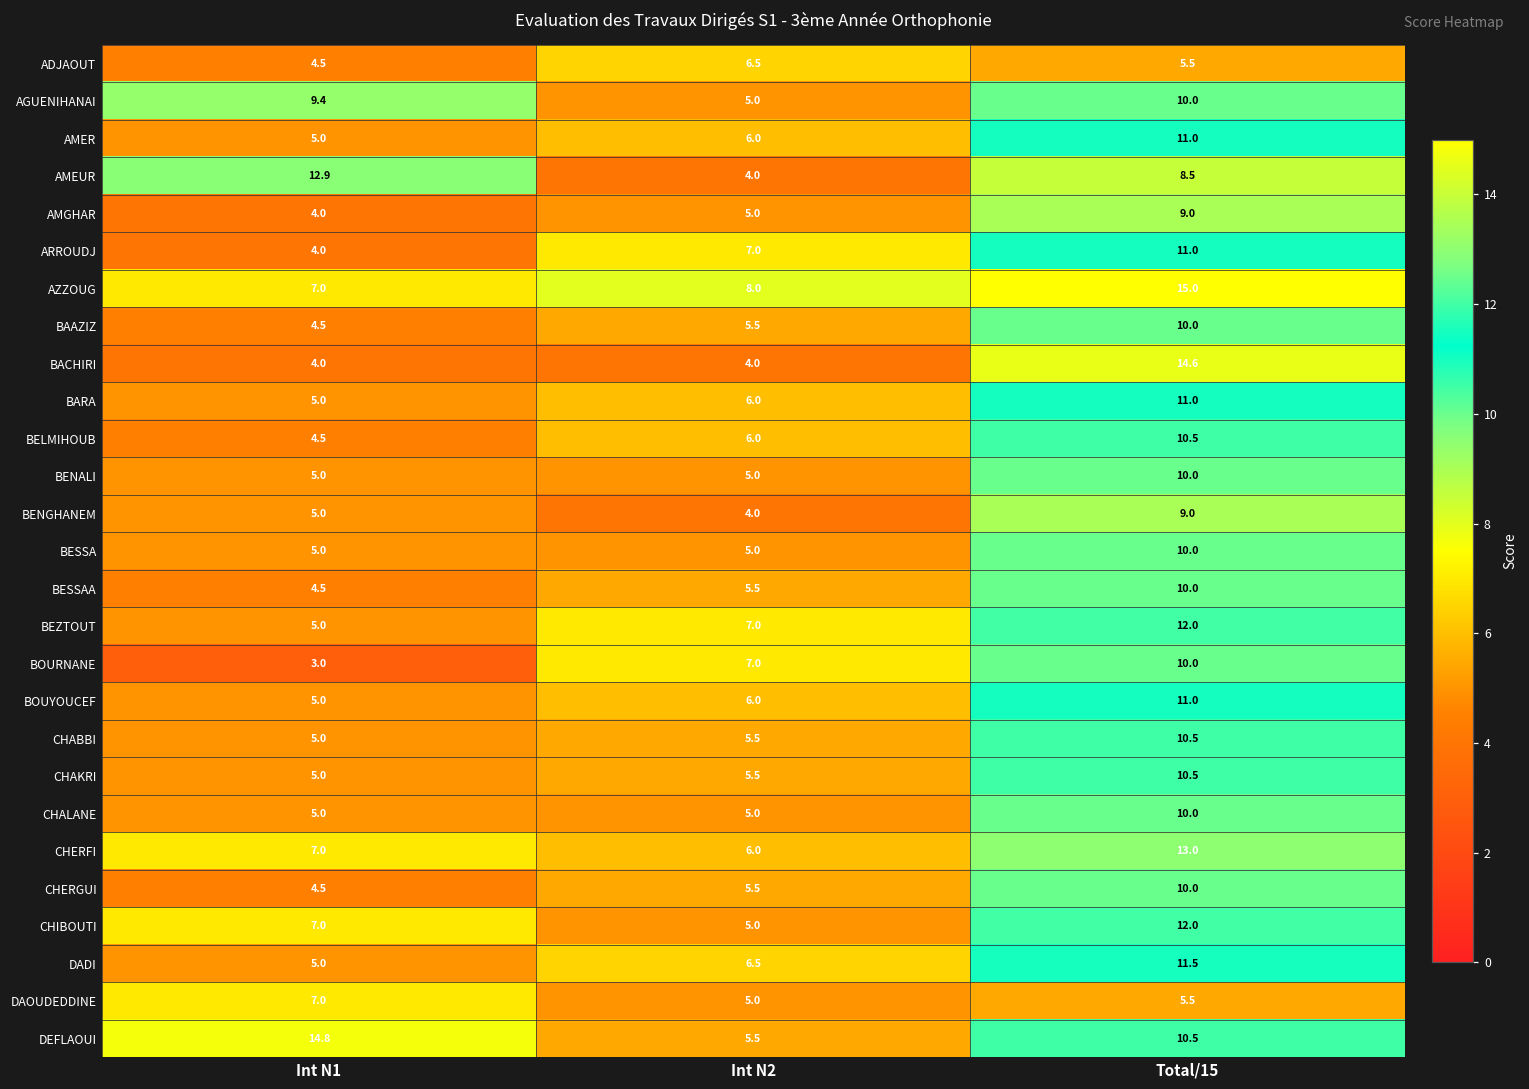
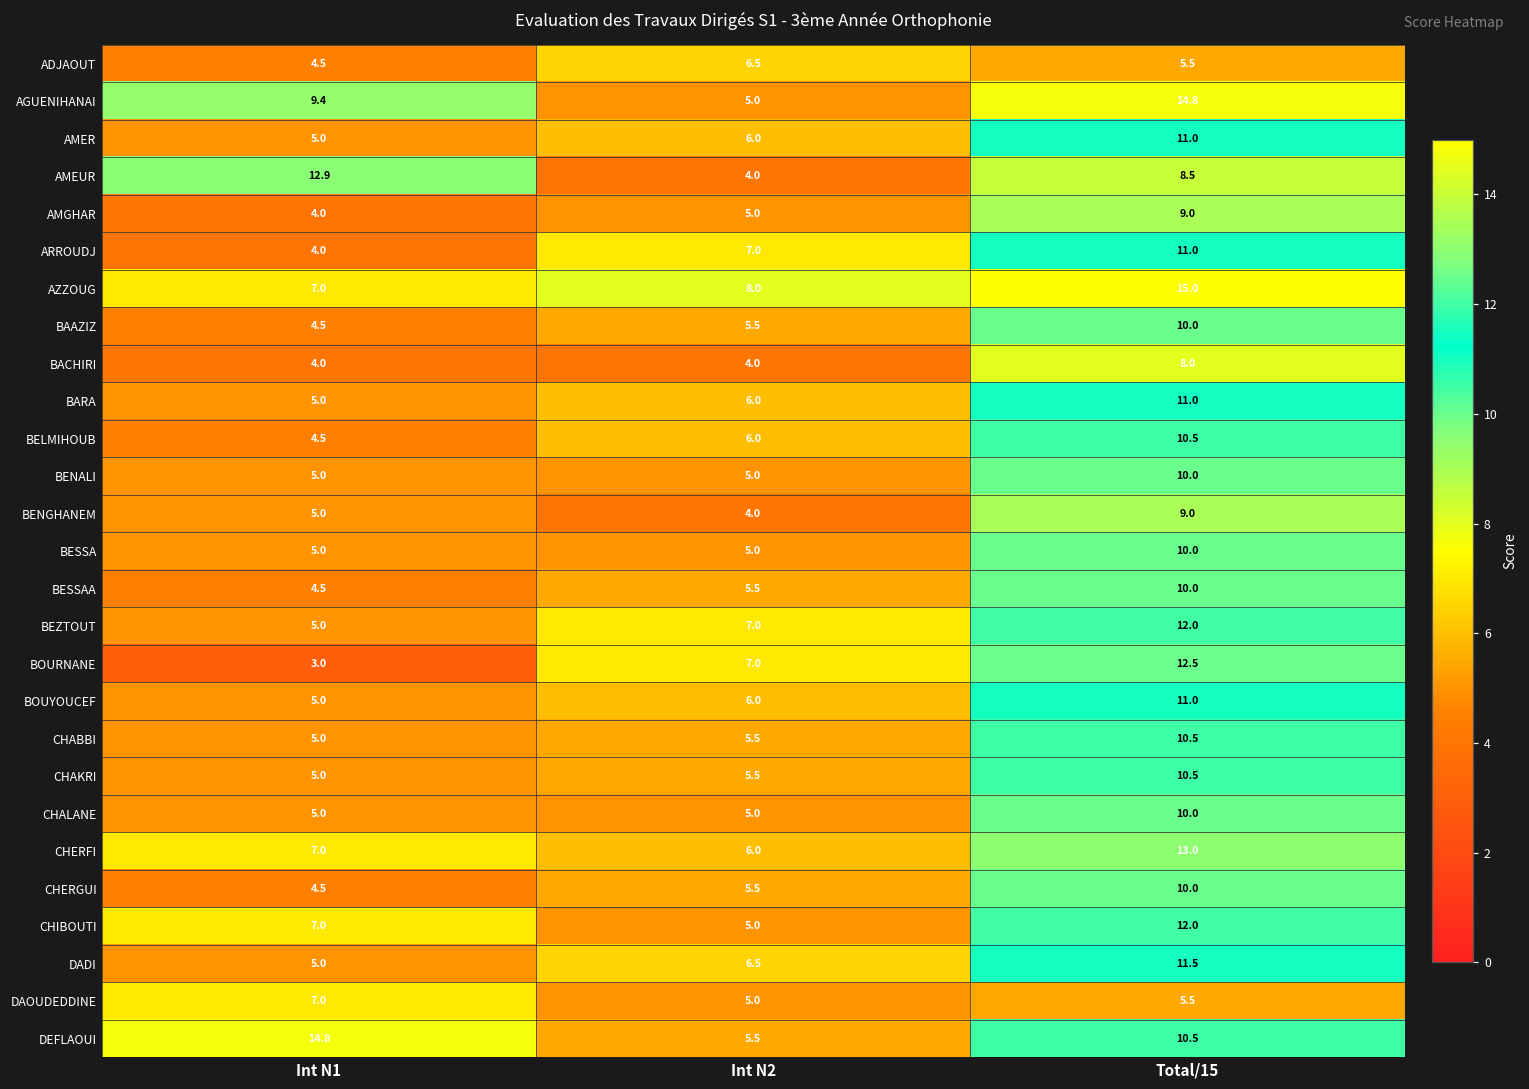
AGUENIHANAI, Total/15: 10.0 -> 14.8
BACHIRI, Total/15: 14.6 -> 8.0
BOURNANE, Total/15: 10.0 -> 12.5
